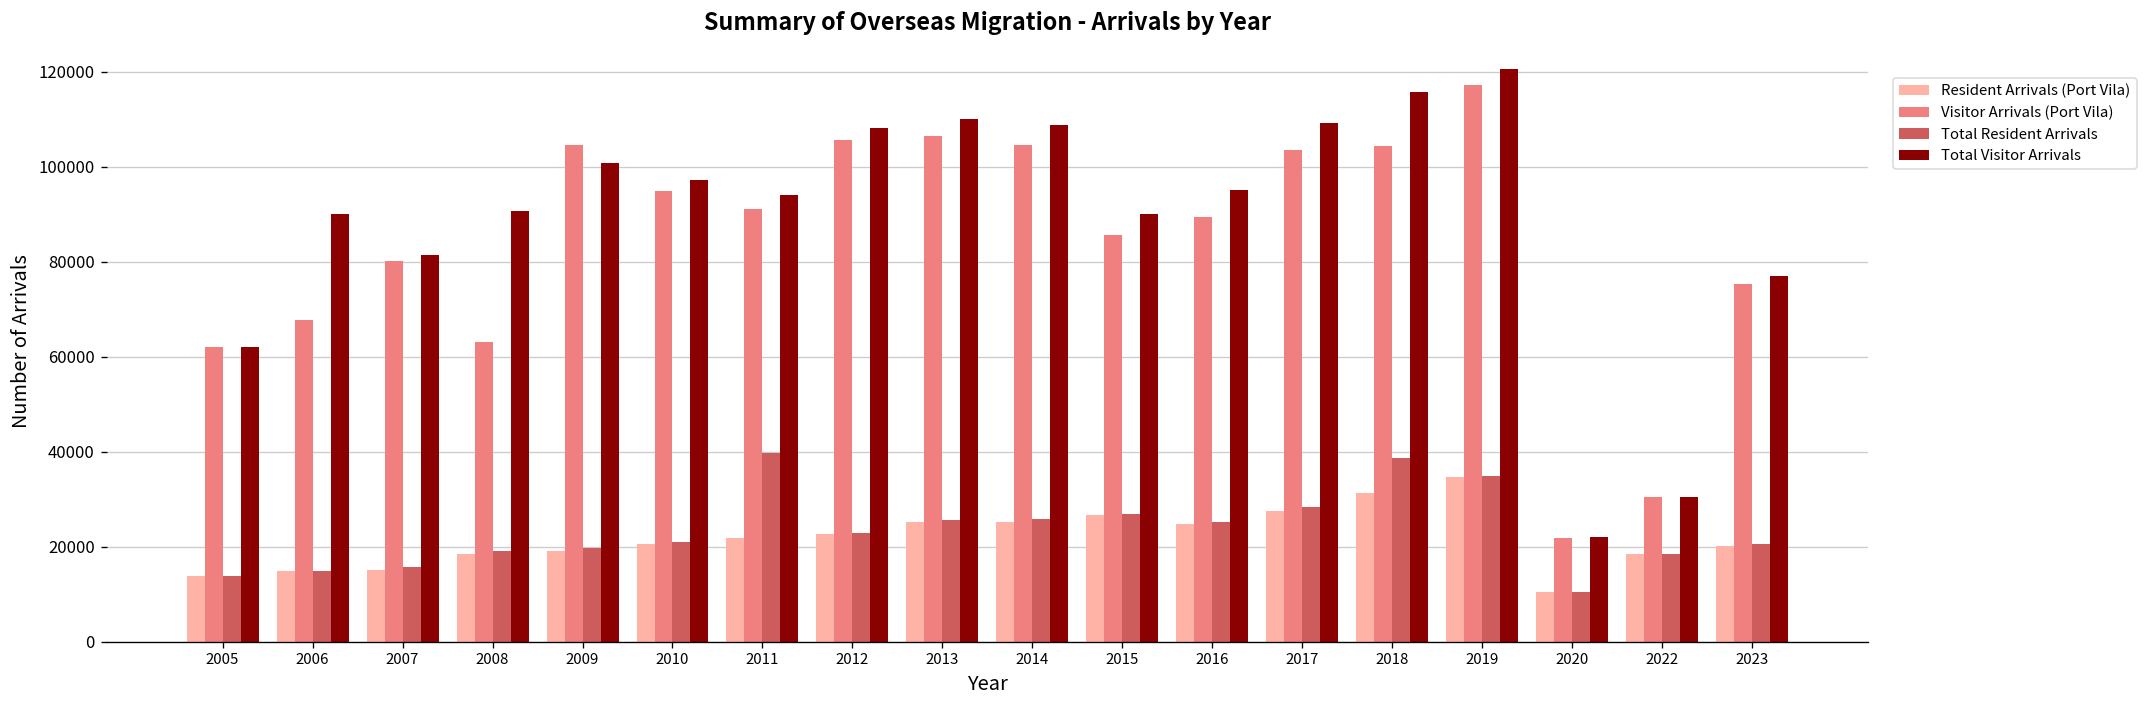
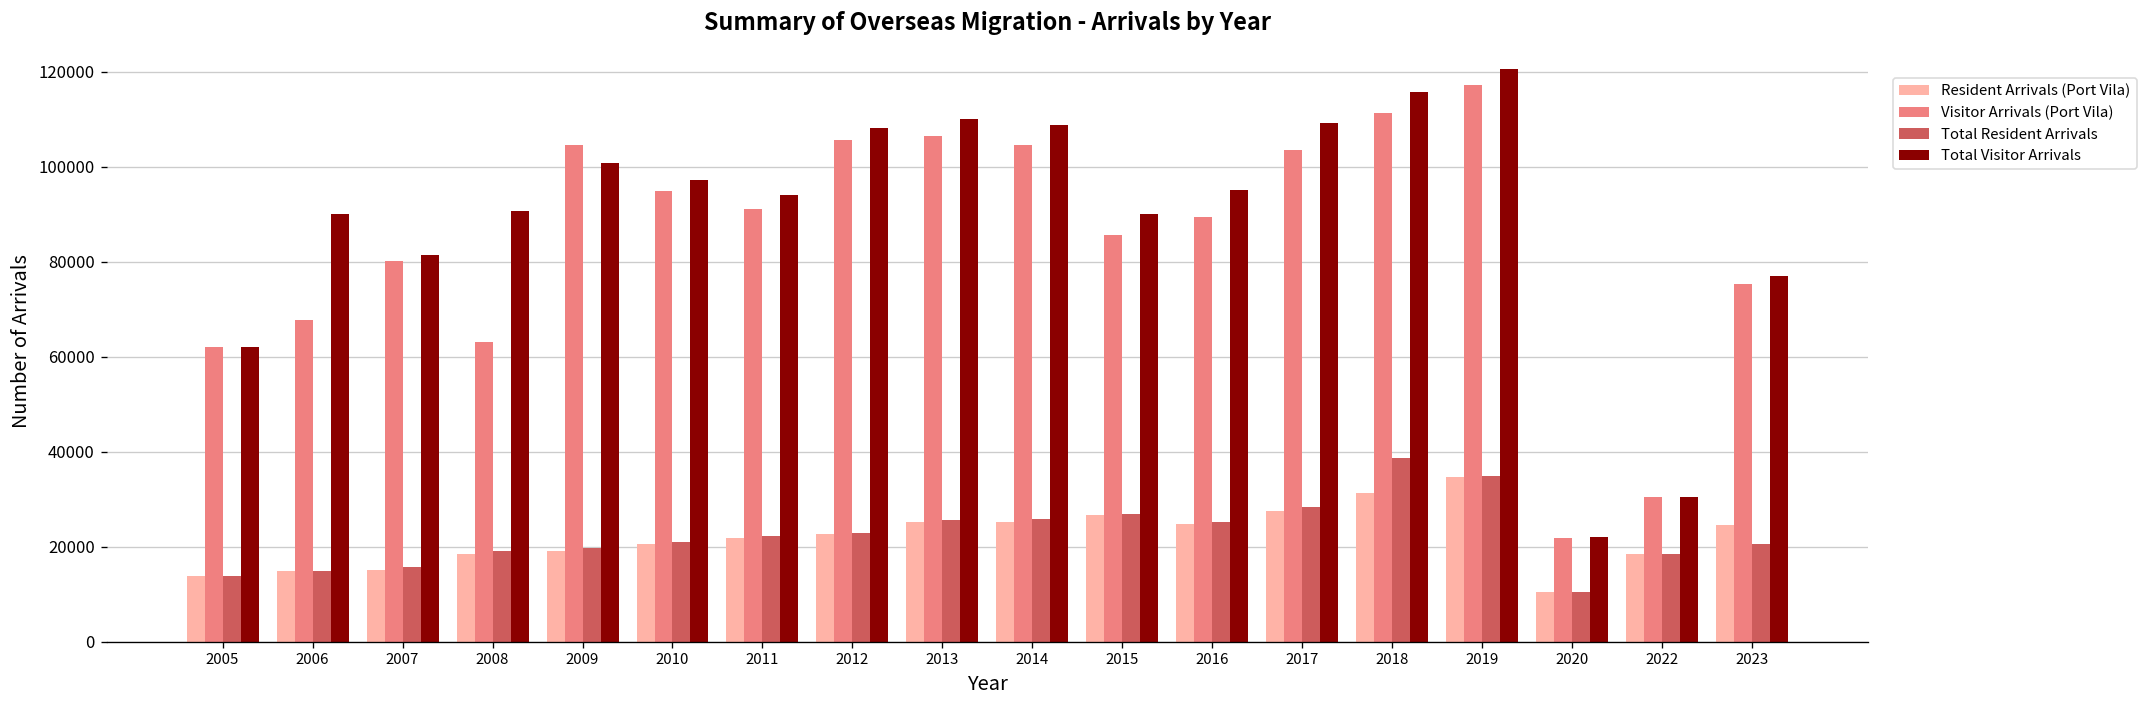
Total Resident Arrivals, 2011: 40000 -> 22000
Visitor Arrivals (Port Vila), 2018: 104000 -> 111000
Resident Arrivals (Port Vila), 2023: 20000 -> 25000
